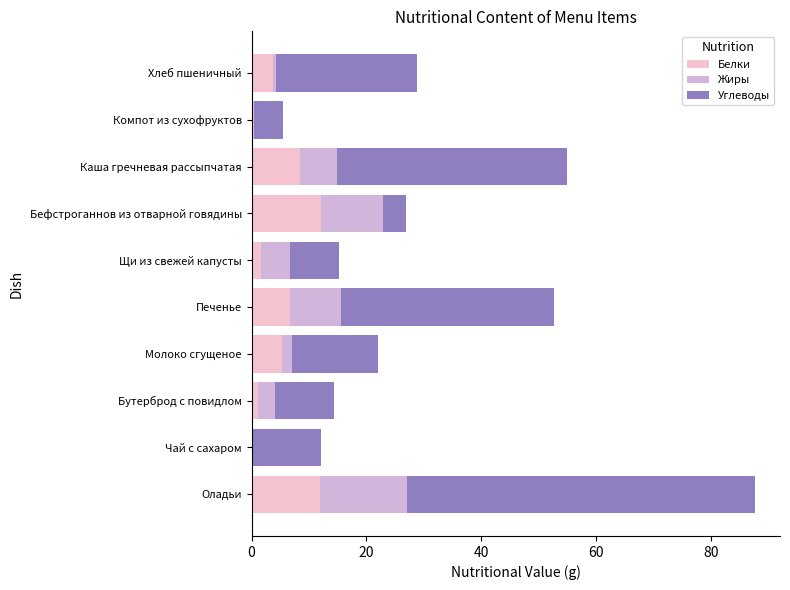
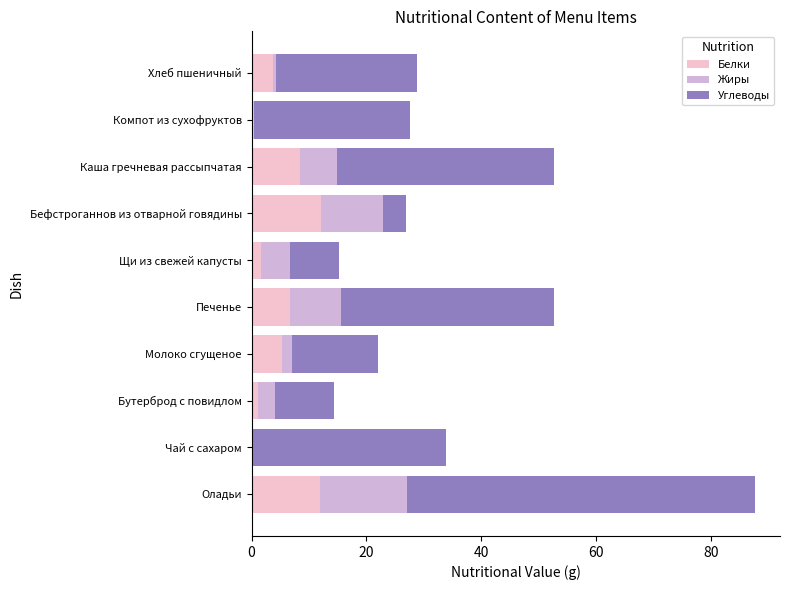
Углеводы, Компот из сухофруктов: 5 -> 27
Углеводы, Каша гречневая рассыпчатая: 40 -> 38
Углеводы, Чай с сахаром: 12 -> 34
